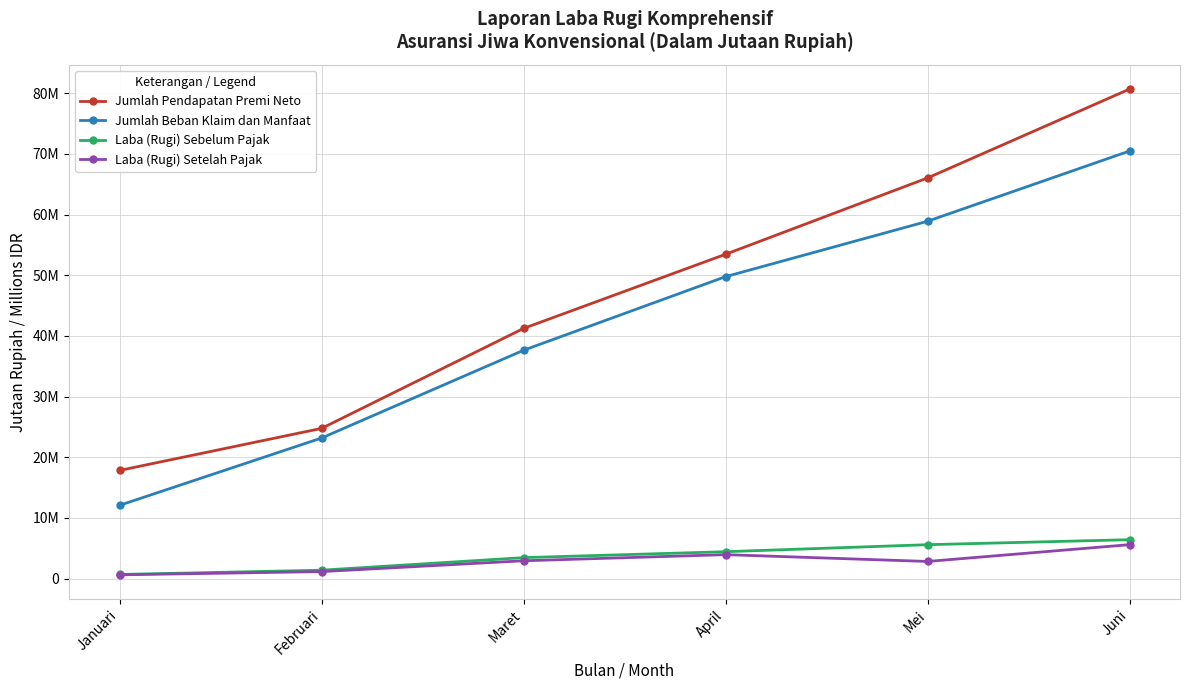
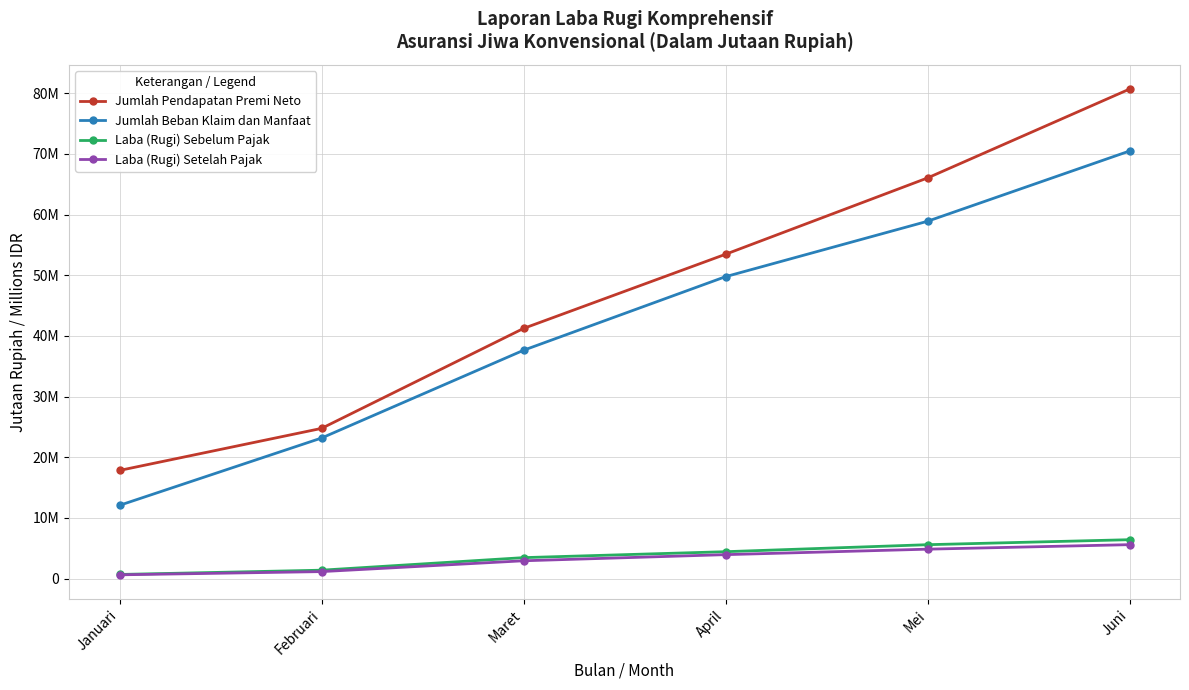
Laba (Rugi) Setelah Pajak, Mei: 3000000 -> 5000000
